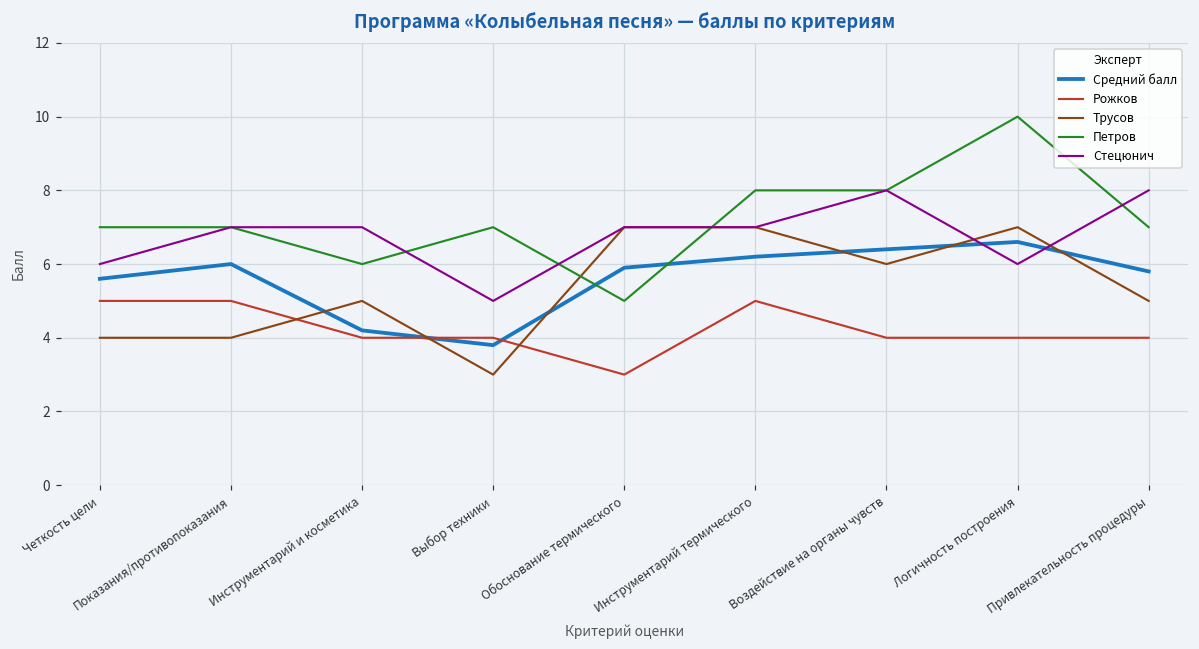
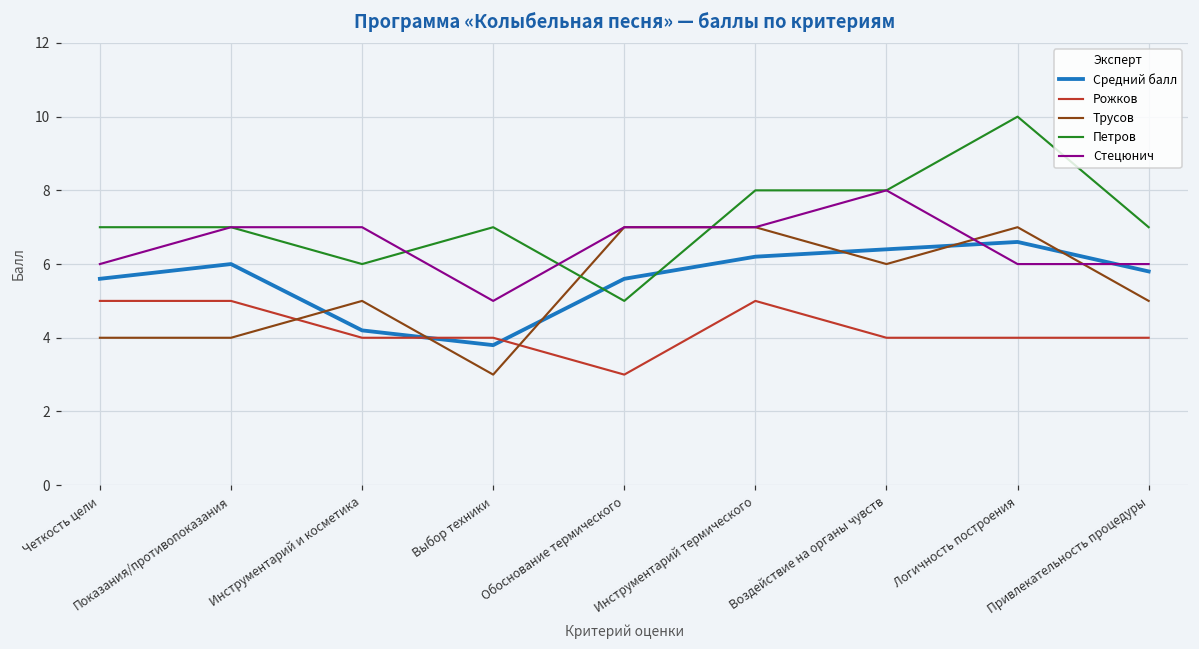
Средний балл, Обоснование термического: 5.9 -> 5.6
Стецюнич, Привлекательность процедуры: 8 -> 6
